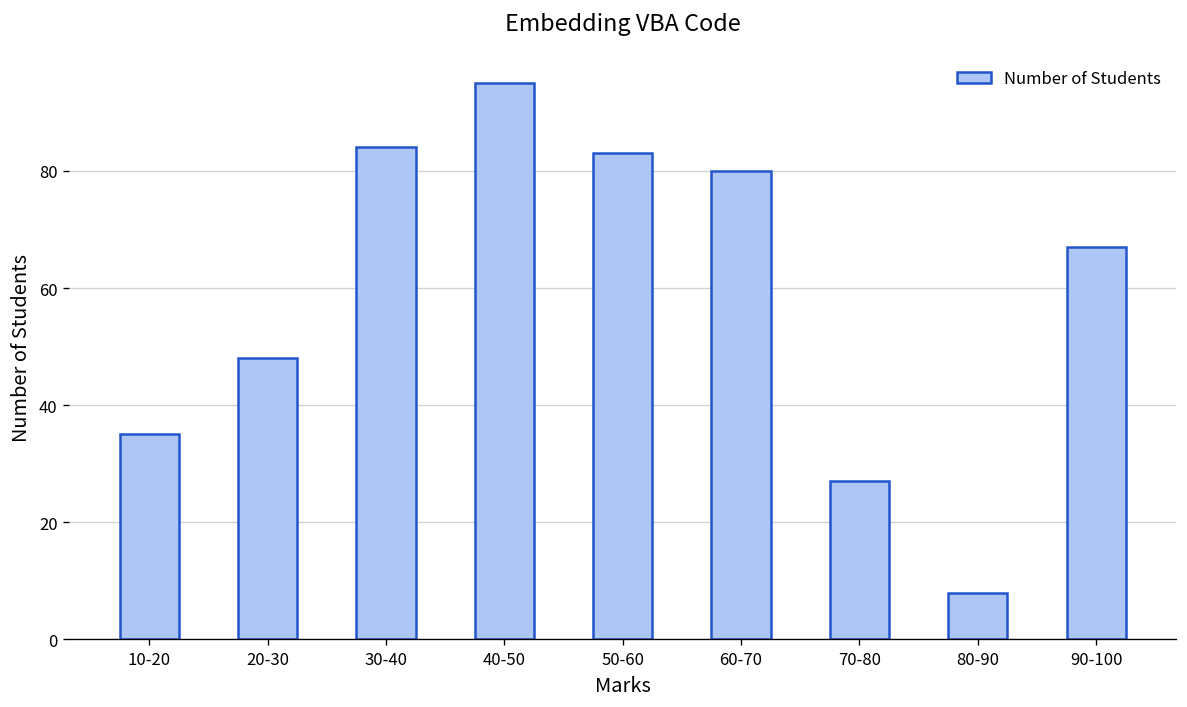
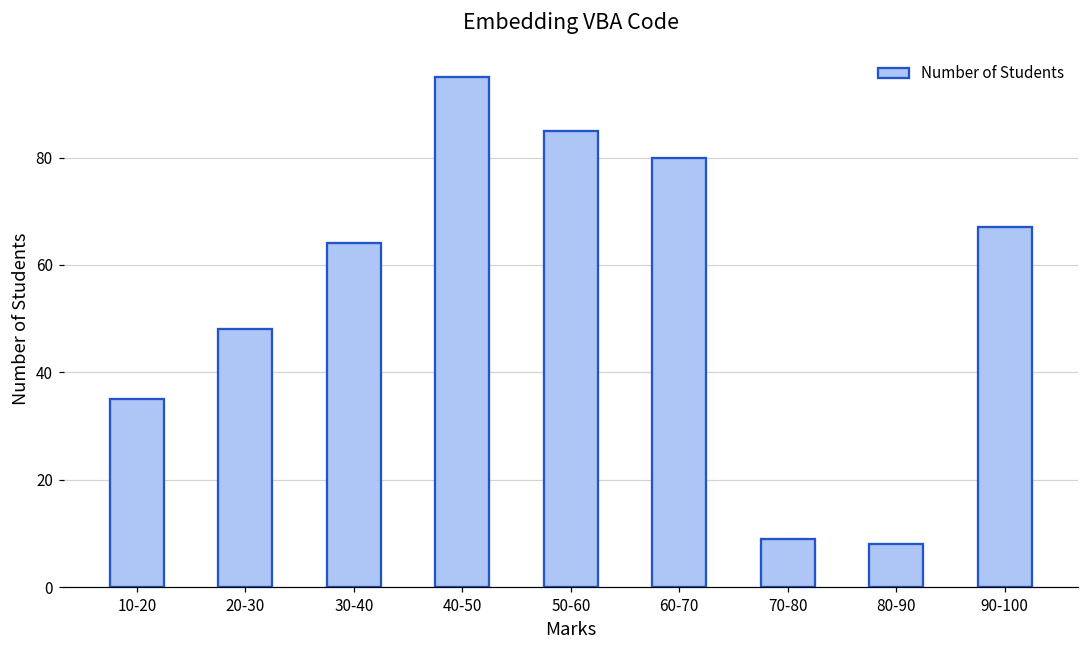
30-40: 84 -> 64
50-60: 83 -> 85
70-80: 27 -> 9
